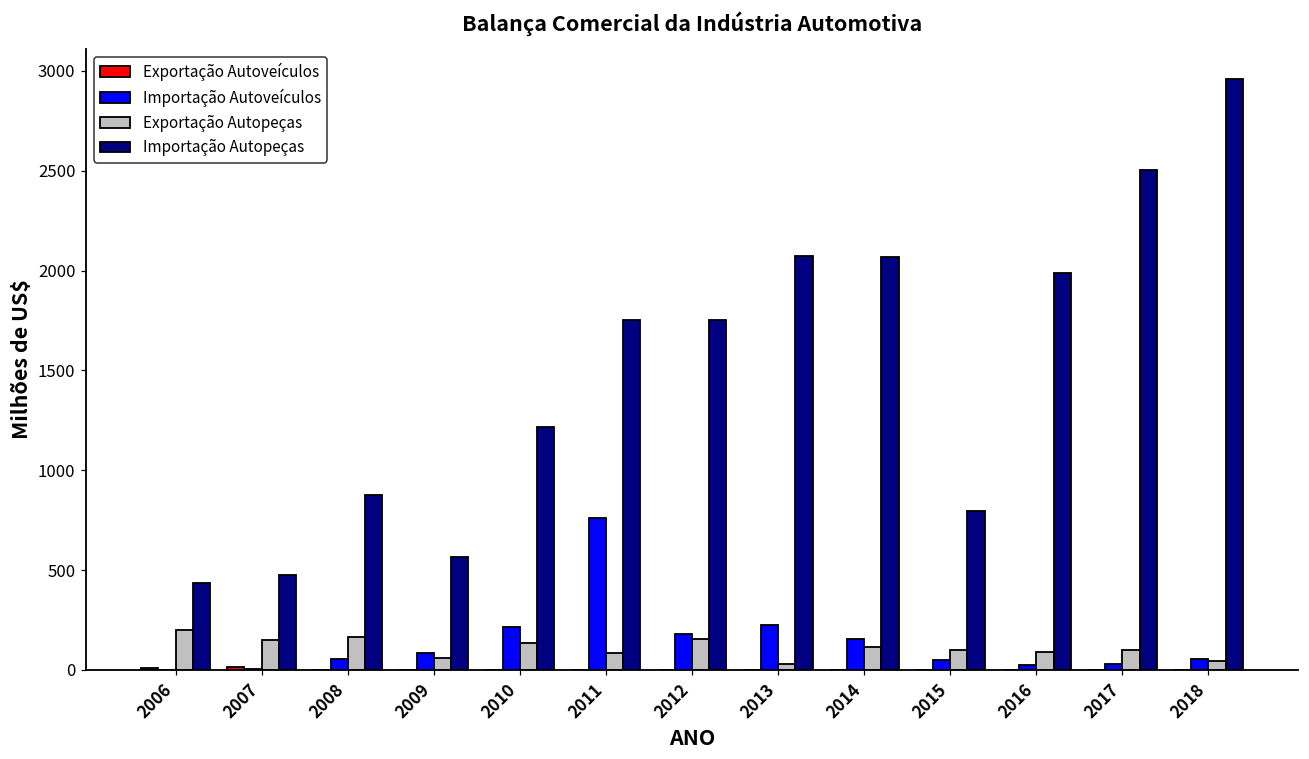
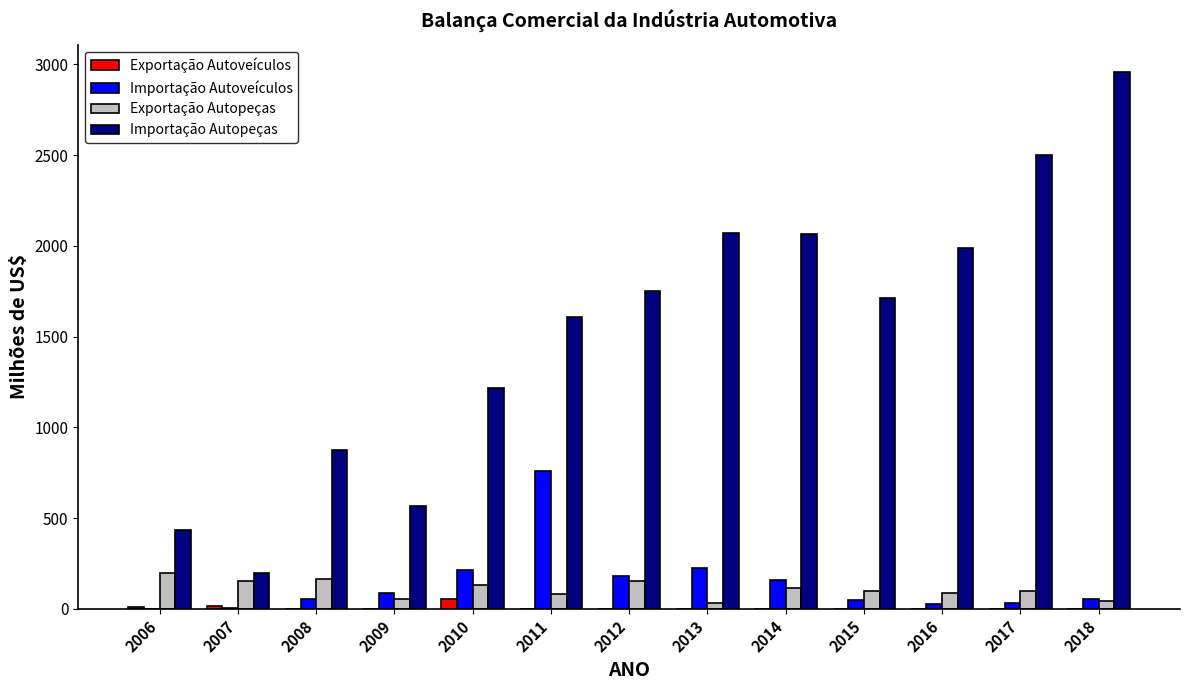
Importação Autopeças, 2007: 470 -> 200
Exportação Autoveículos, 2010: 0 -> 50
Importação Autopeças, 2011: 1750 -> 1610
Importação Autopeças, 2015: 800 -> 1710
